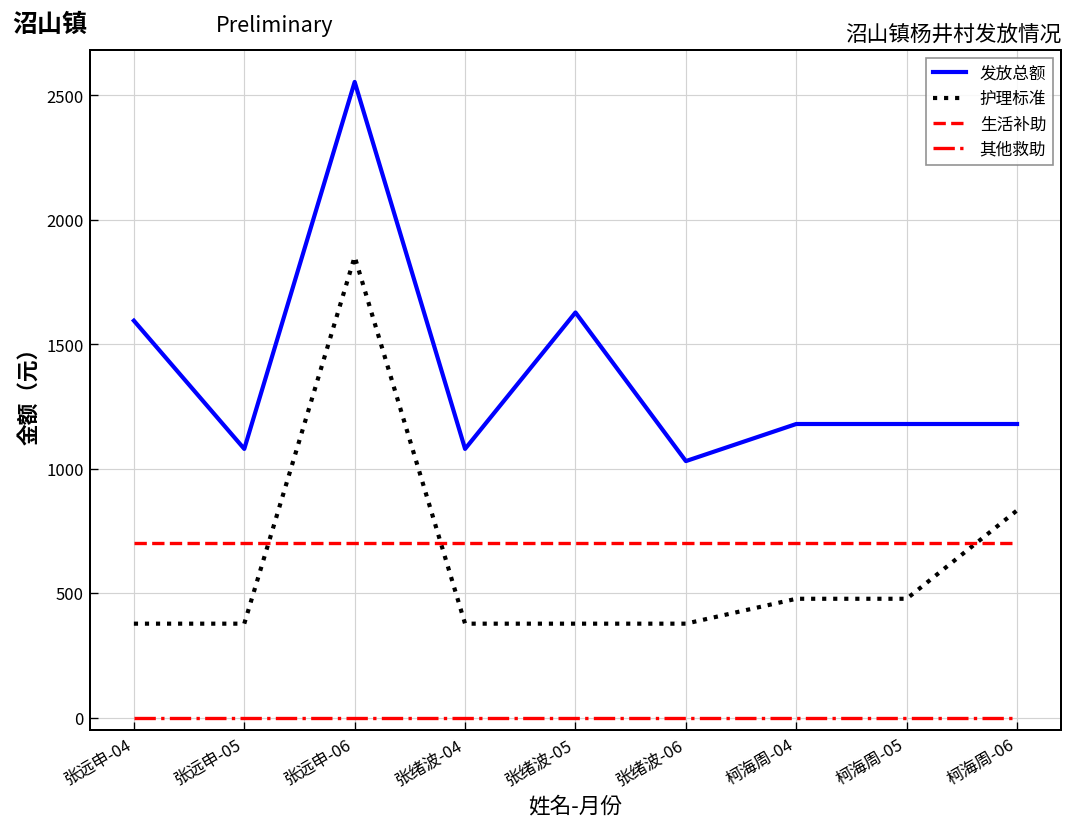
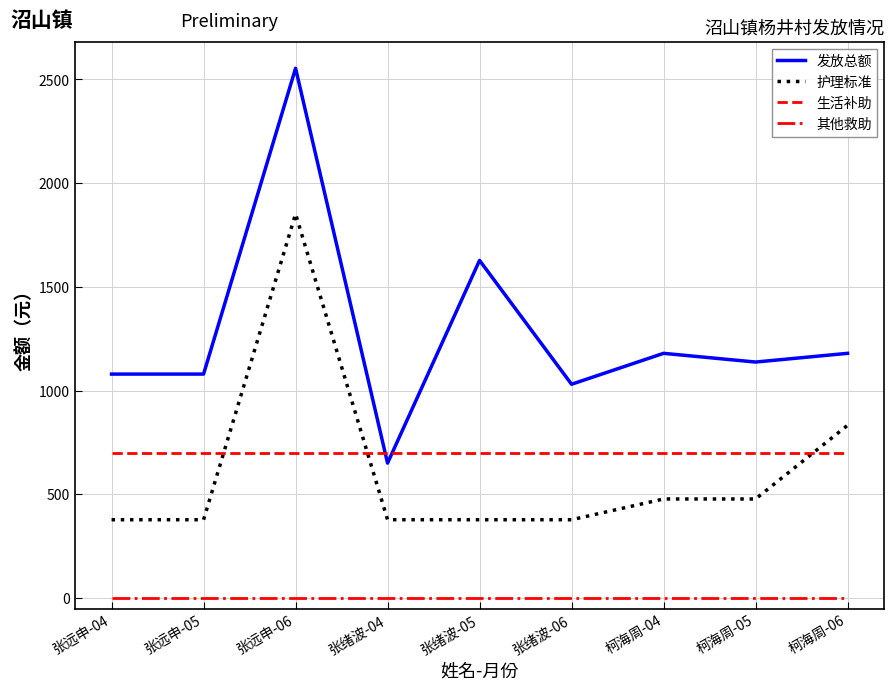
发放总额, 张远申-04: 1600 -> 1080
发放总额, 张绪波-04: 1080 -> 650
发放总额, 柯海周-05: 1180 -> 1140
